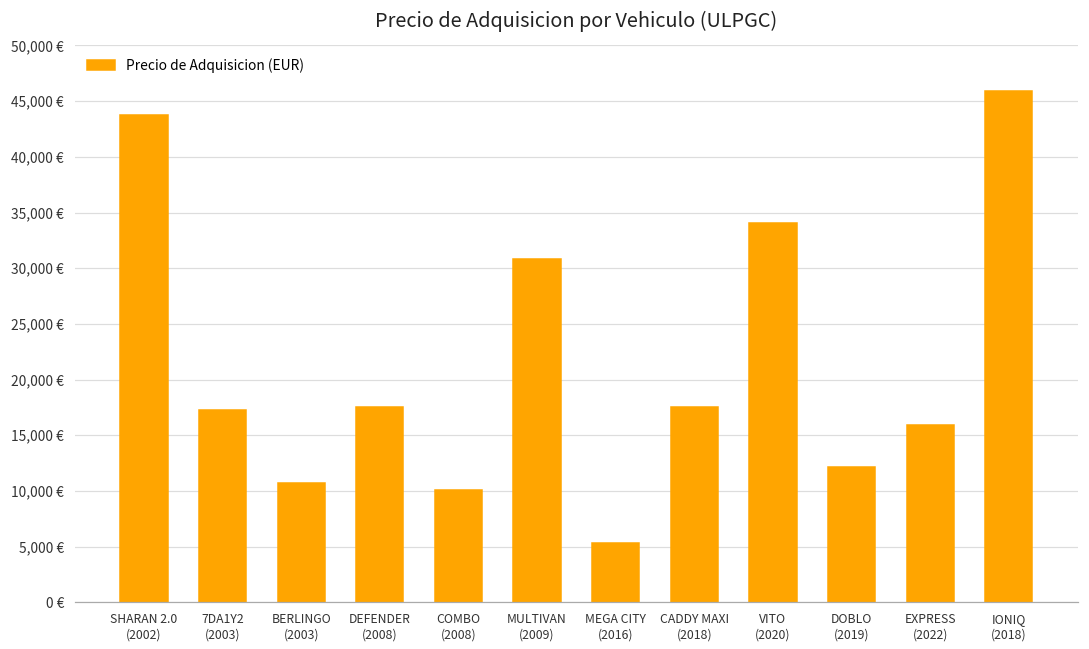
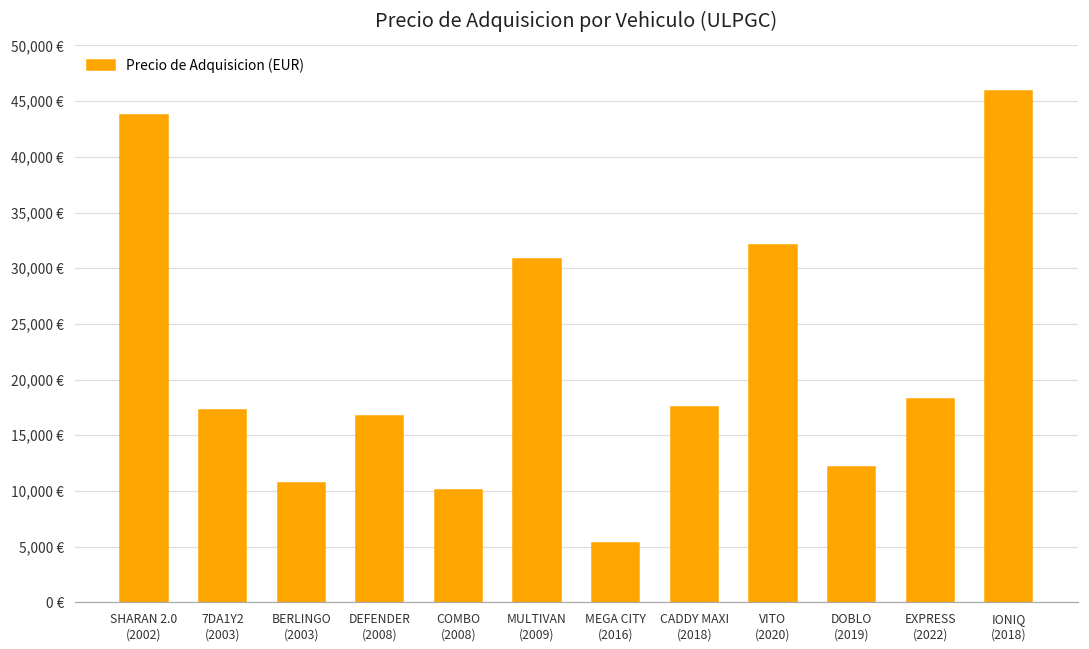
DEFENDER (2008): 17,500 € -> 16,700 €
VITO (2020): 34,000 € -> 32,100 €
EXPRESS (2022): 15,900 € -> 18,300 €
